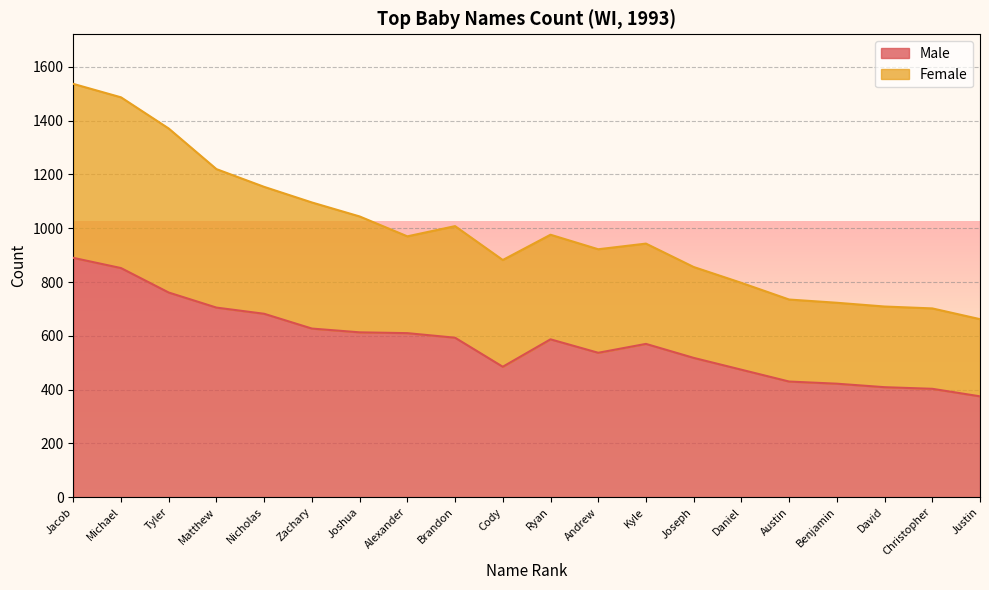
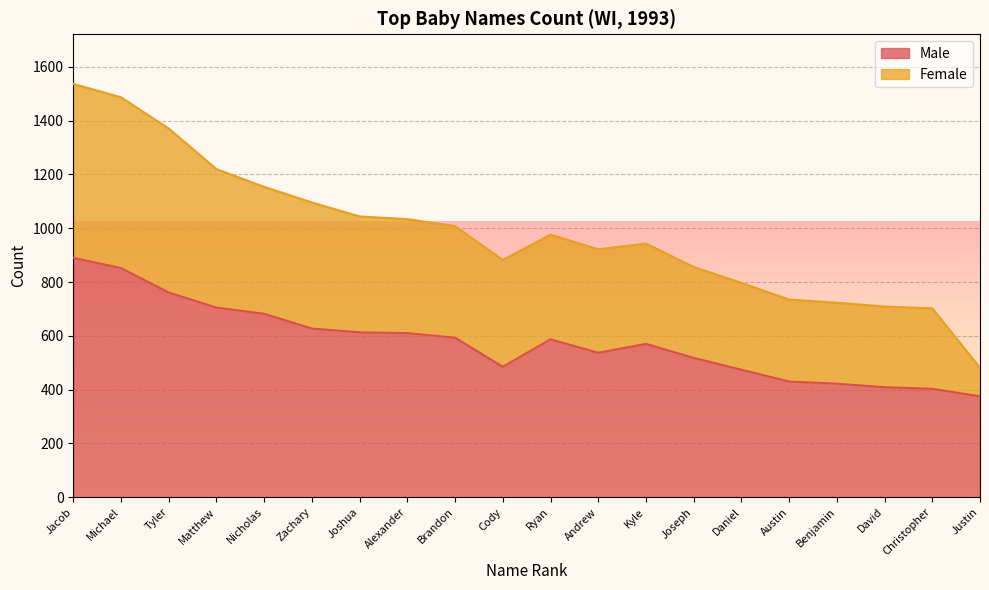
Female, Alexander: 360 -> 420
Female, Justin: 290 -> 110
